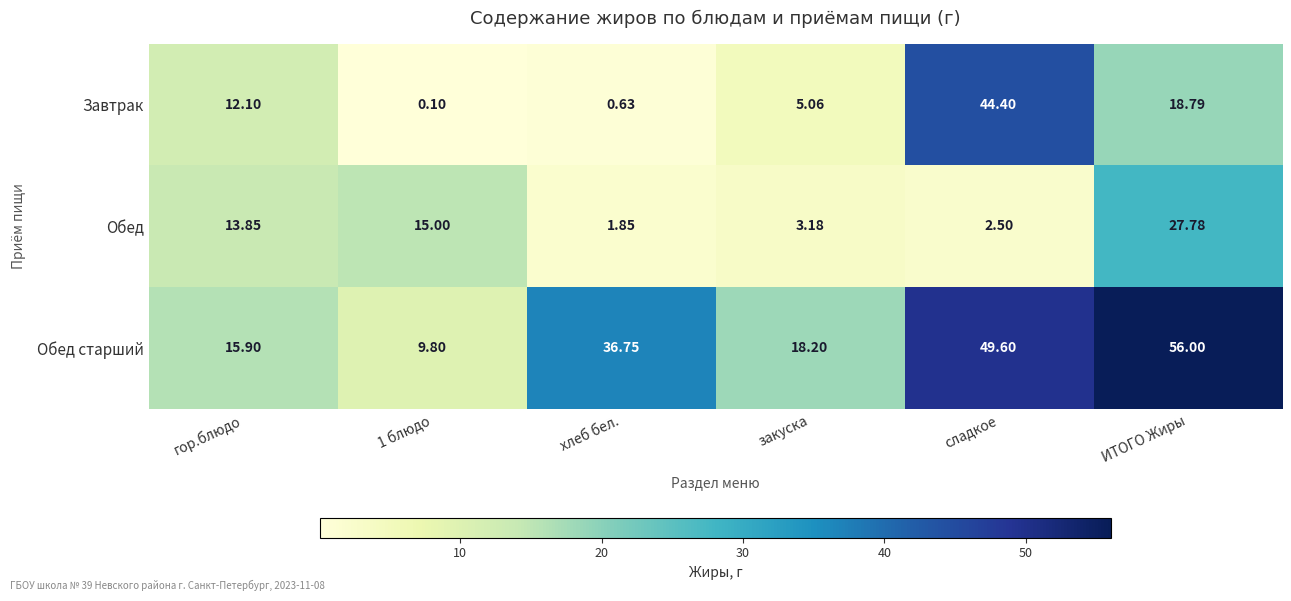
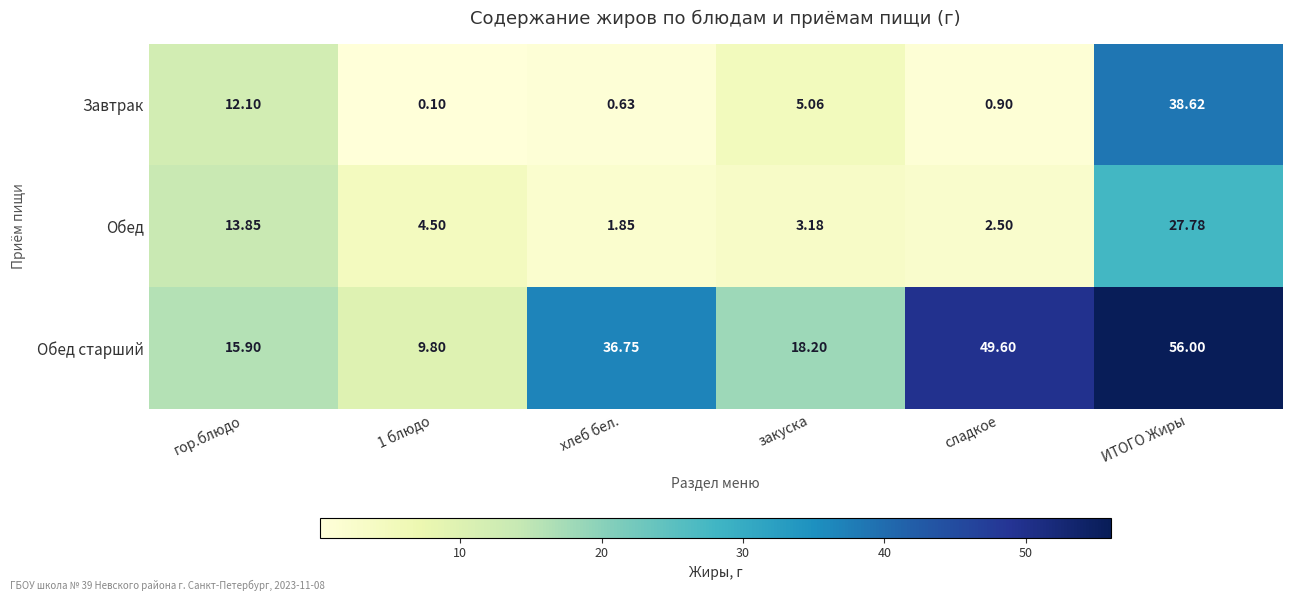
Завтрак, сладкое: 44.40 -> 0.90
Завтрак, ИТОГО Жиры: 18.79 -> 38.62
Обед, 1 блюдо: 15.00 -> 4.50
